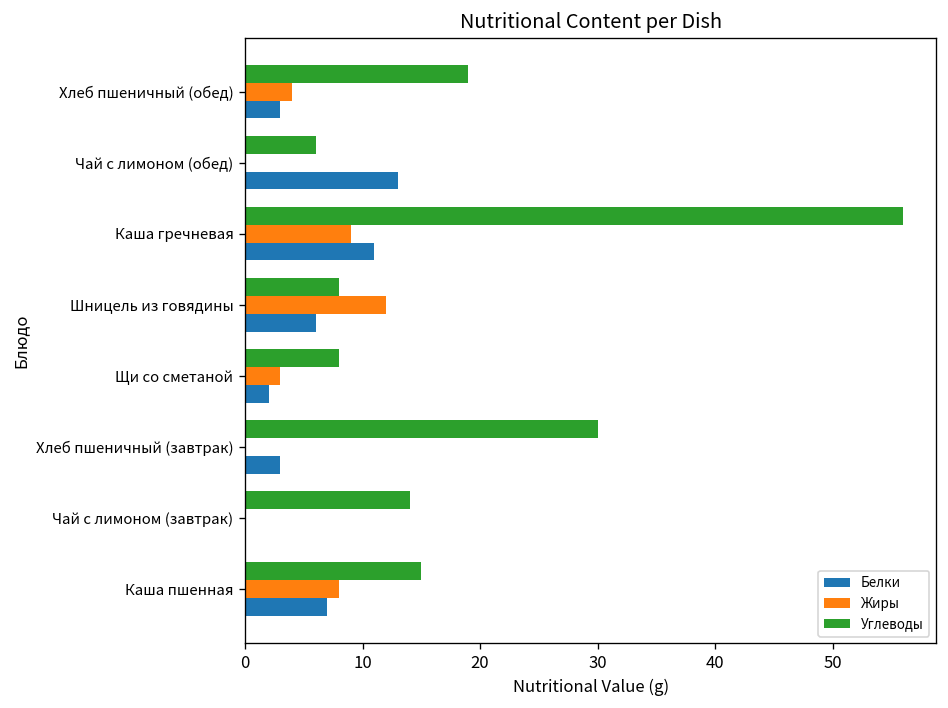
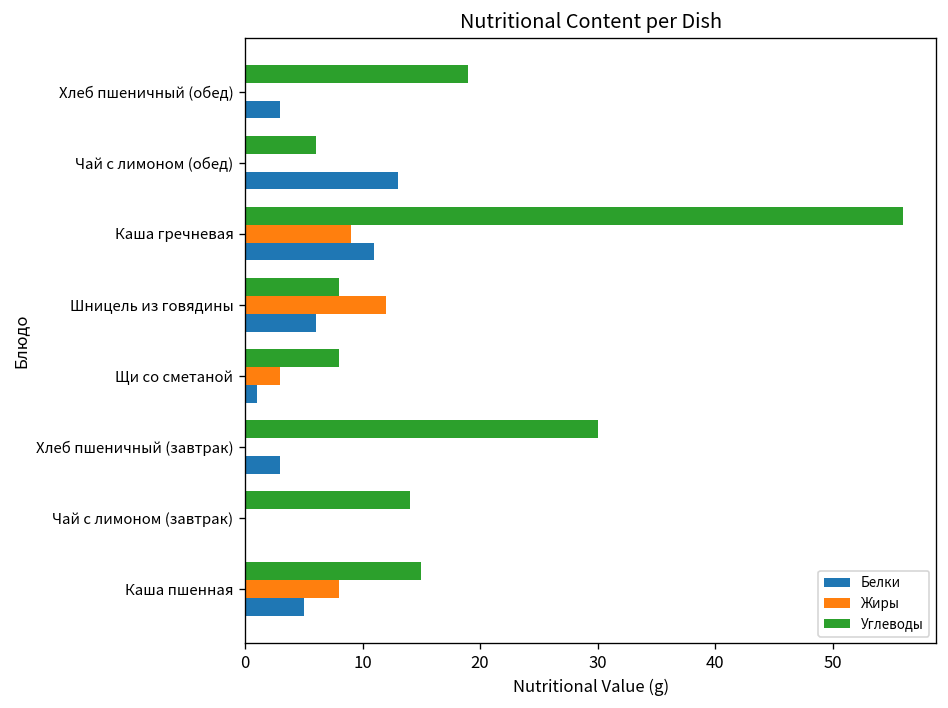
Жиры, Хлеб пшеничный (обед): 4 -> 0
Белки, Щи со сметаной: 2 -> 1
Белки, Каша пшенная: 7 -> 5
